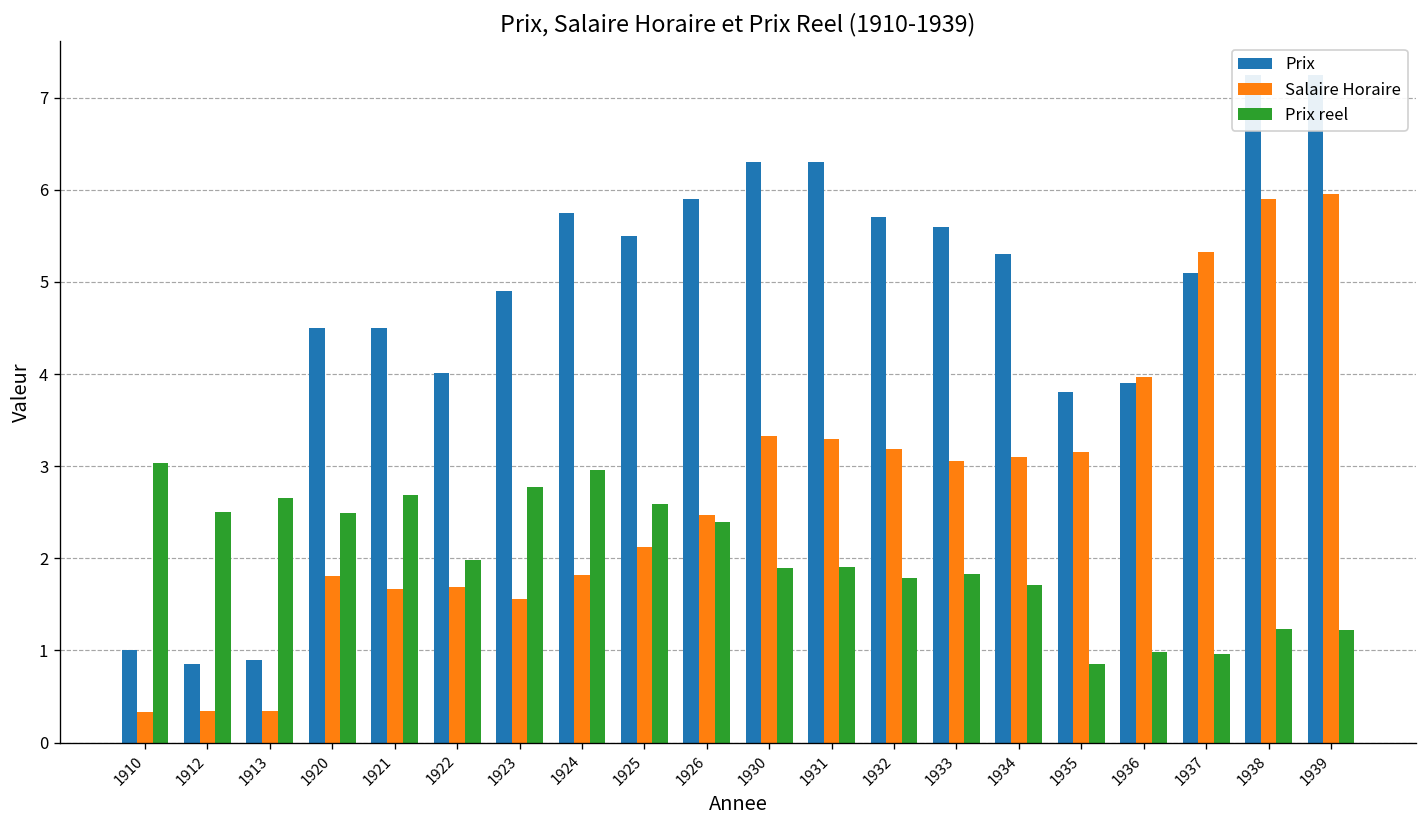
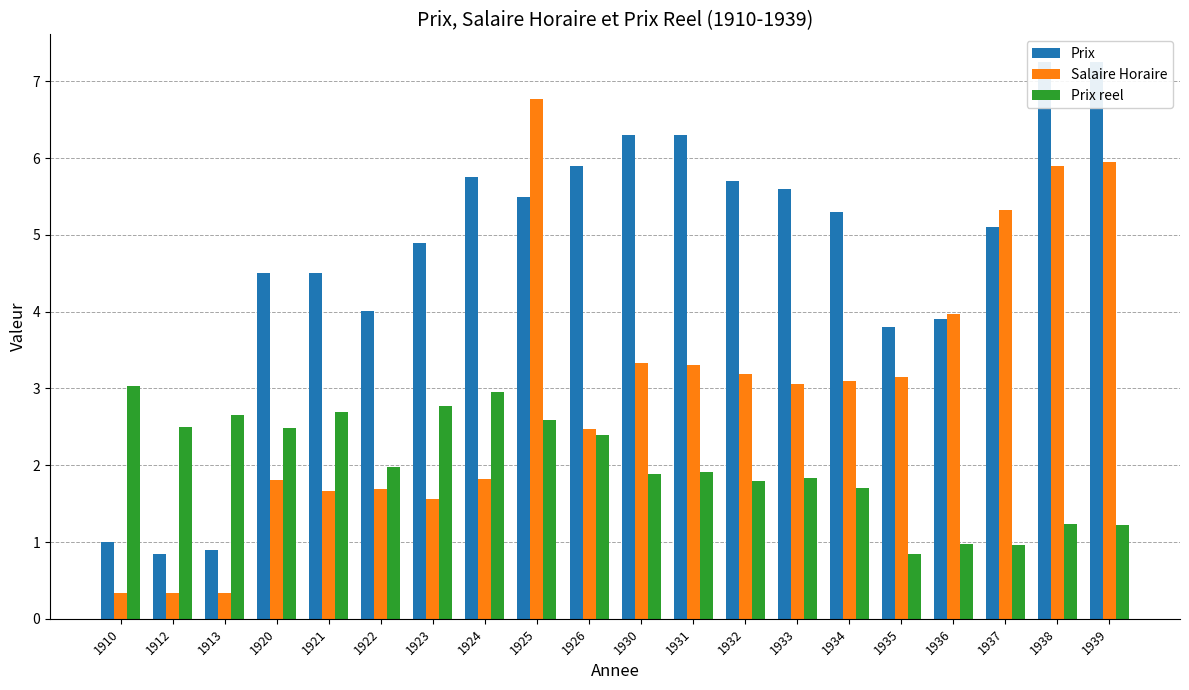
Salaire Horaire, 1925: 2.1 -> 6.8
